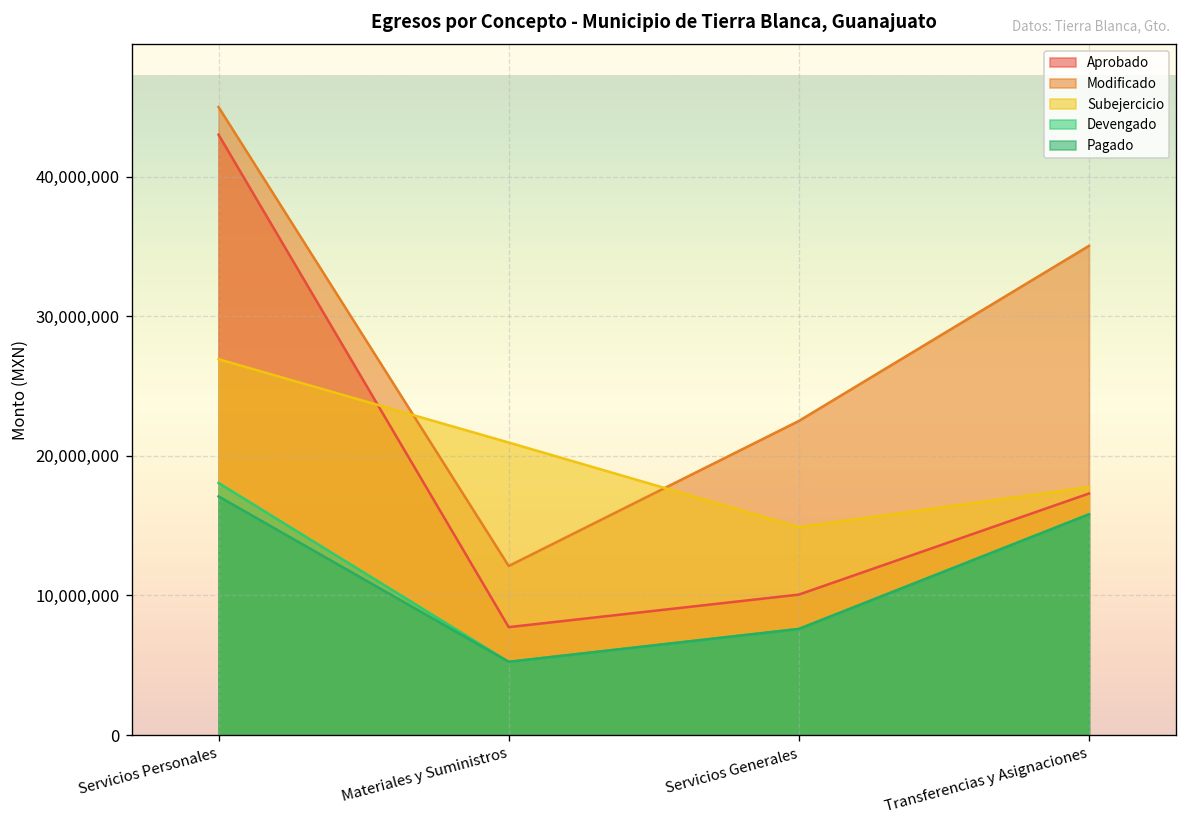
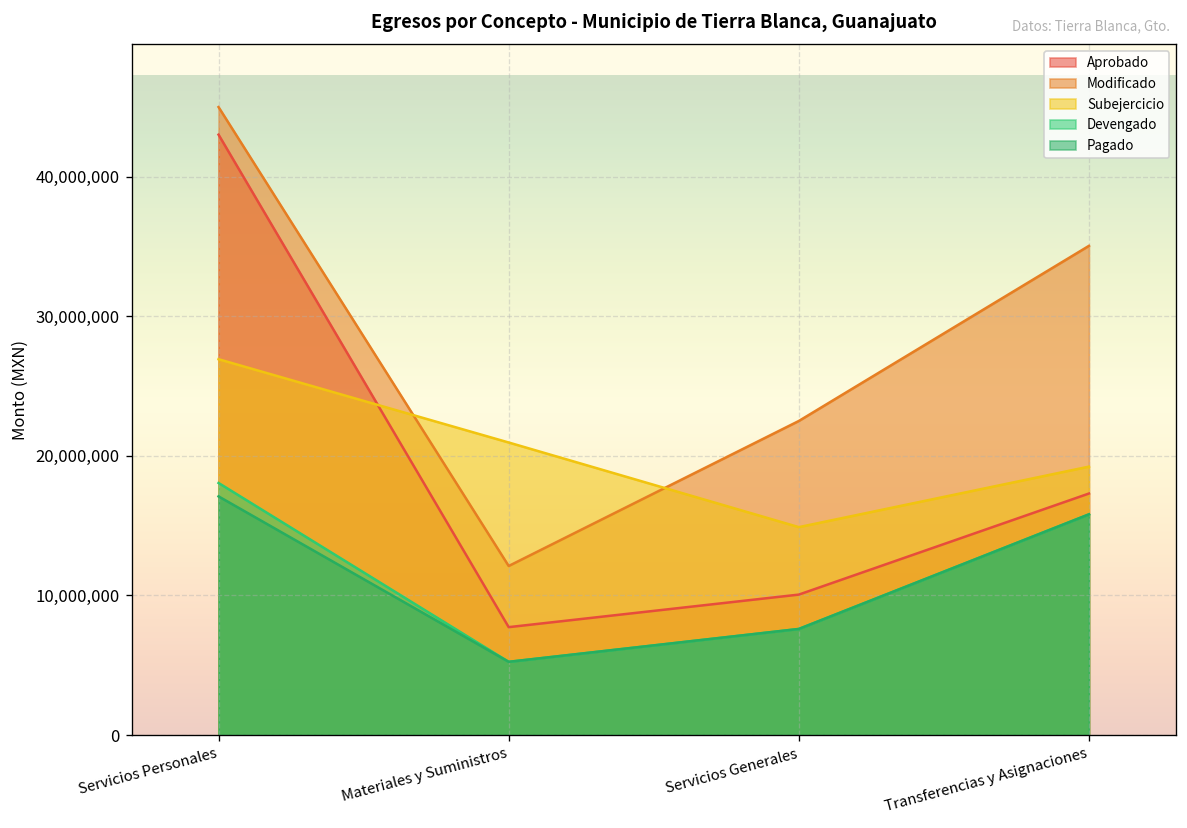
Subejercicio, Transferencias y Asignaciones: 17,800,000 -> 19,200,000
